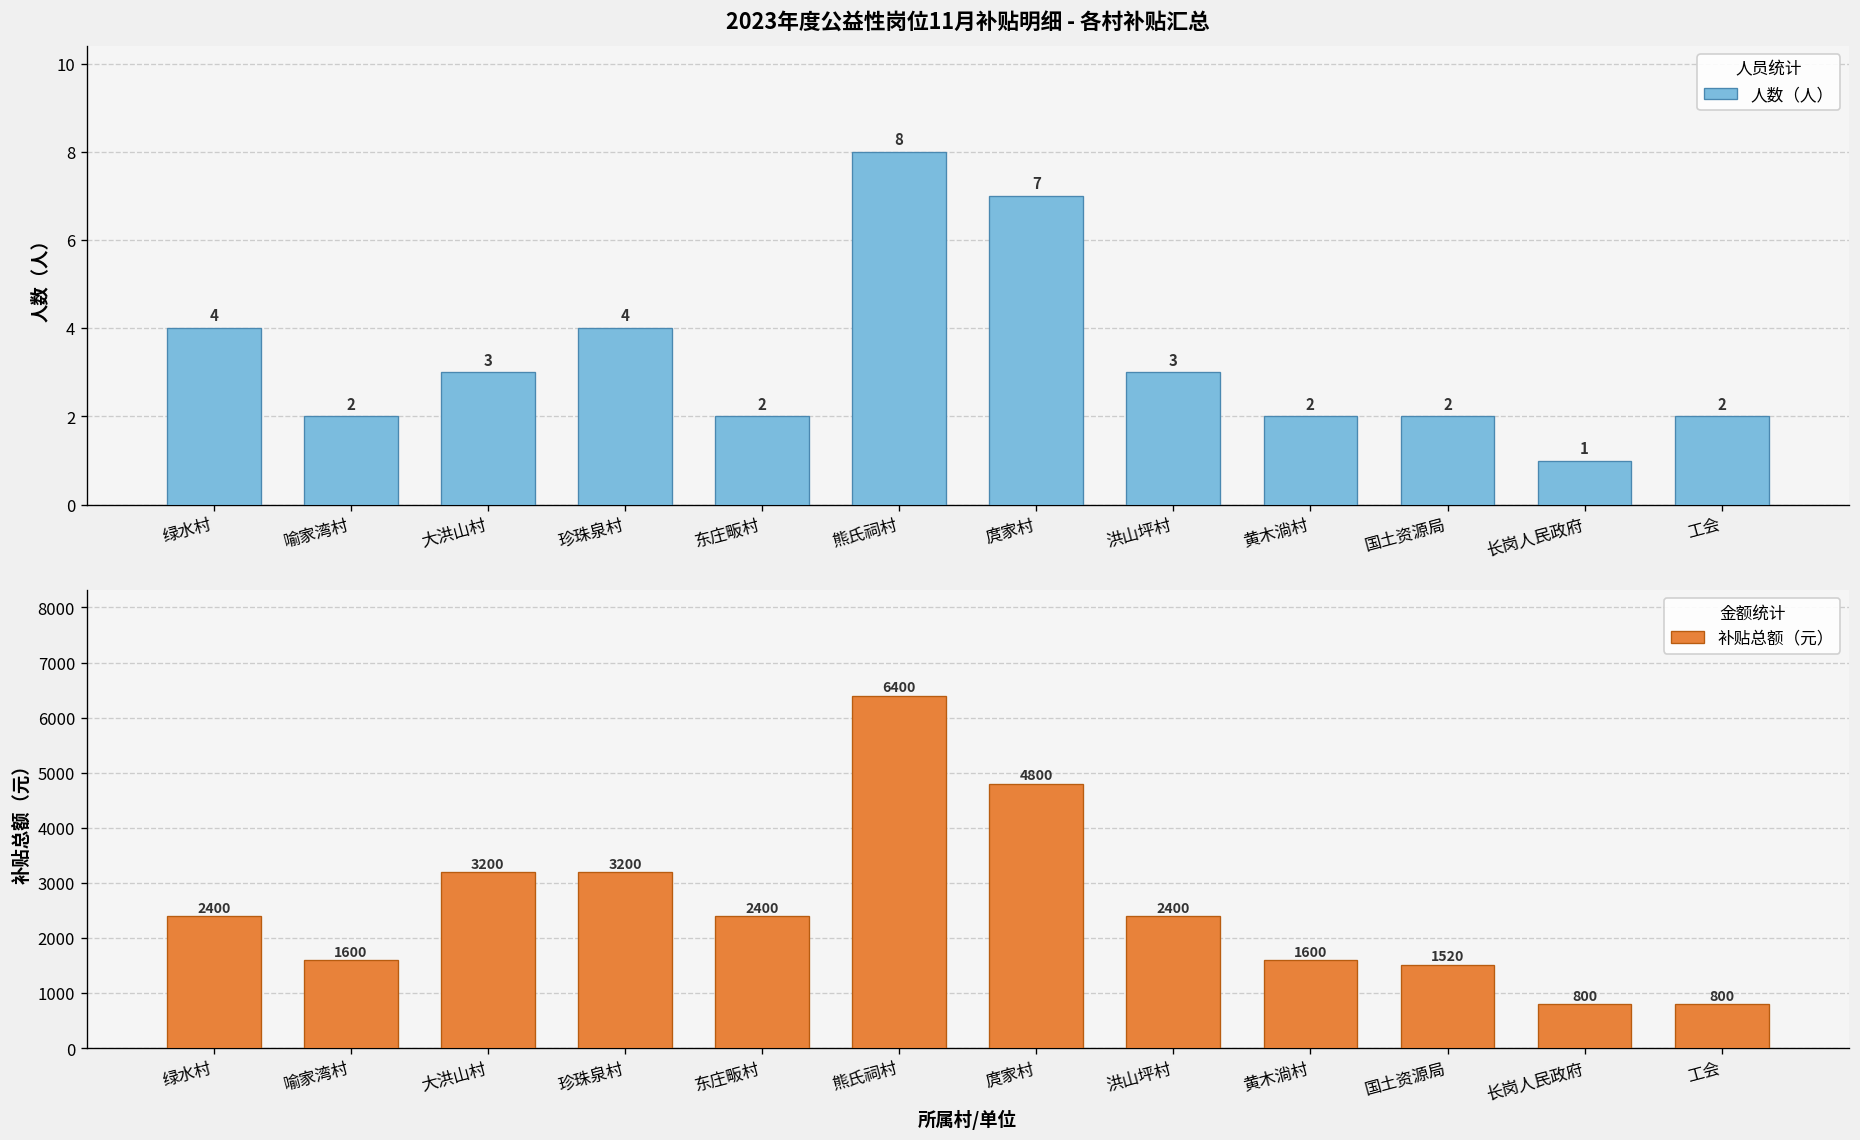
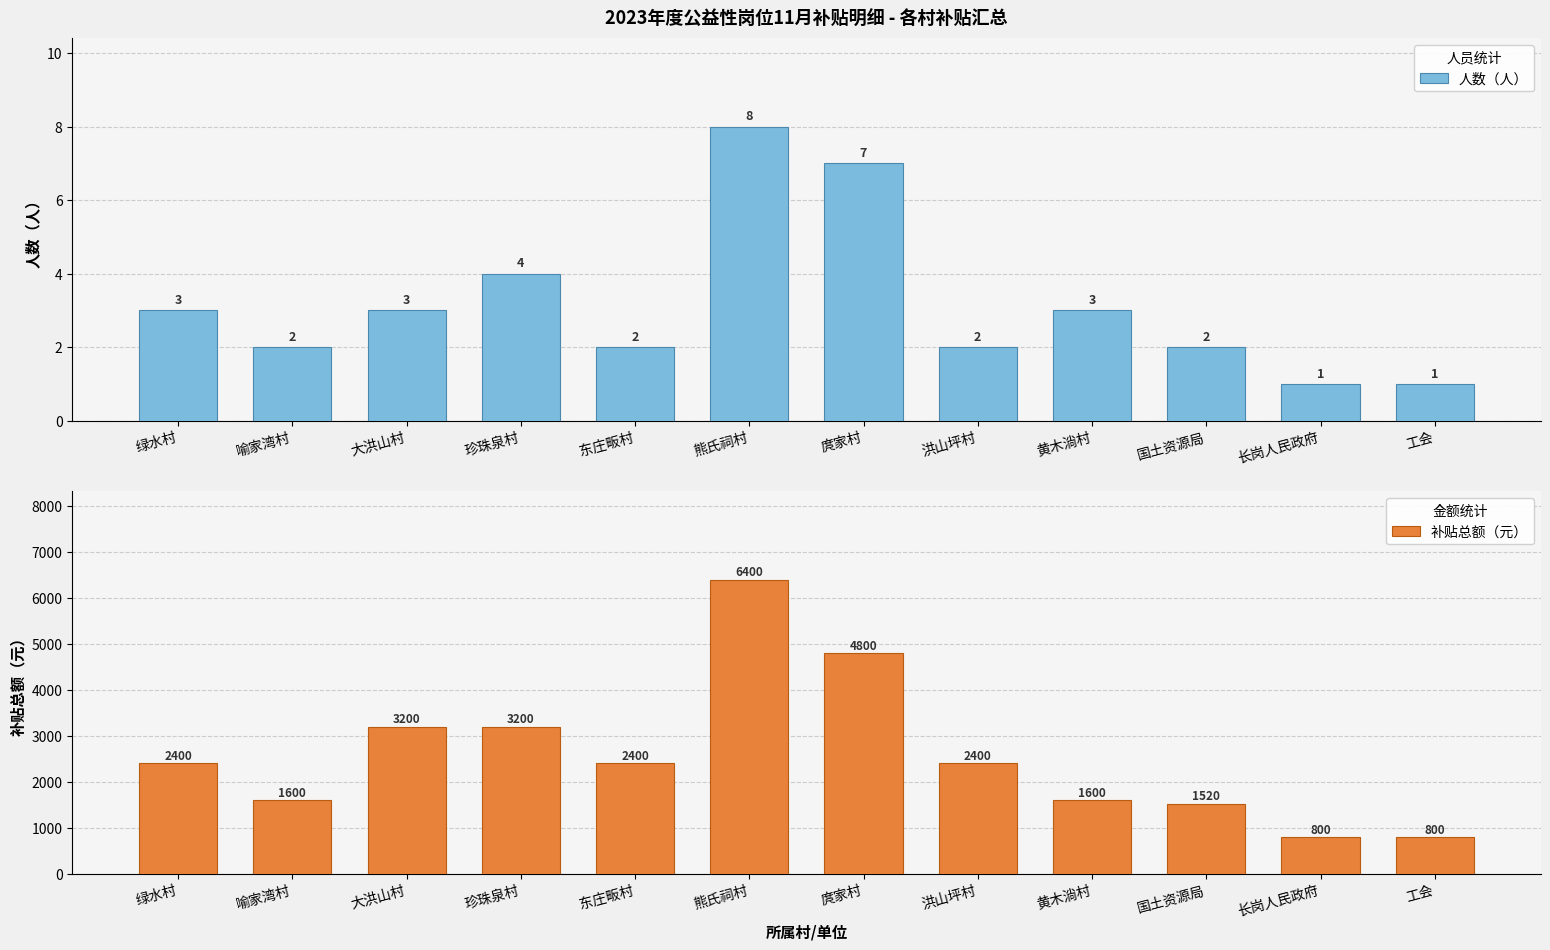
2023年度公益性岗位11月补贴明细 - 各村补贴汇总, 绿水村: 4 -> 3
2023年度公益性岗位11月补贴明细 - 各村补贴汇总, 洪山坪村: 3 -> 2
2023年度公益性岗位11月补贴明细 - 各村补贴汇总, 黄木淌村: 2 -> 3
2023年度公益性岗位11月补贴明细 - 各村补贴汇总, 工会: 2 -> 1
